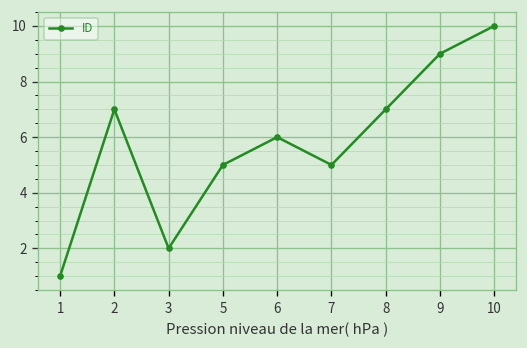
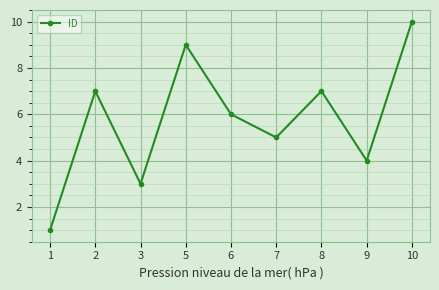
3: 2 -> 3
5: 5 -> 9
9: 9 -> 4
